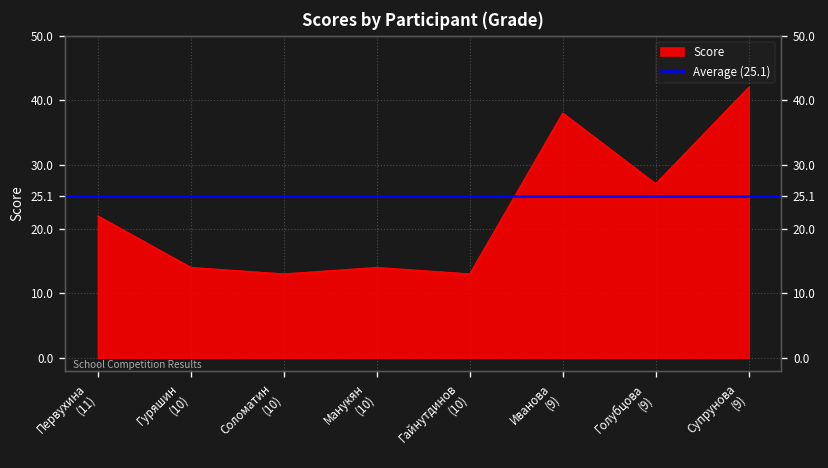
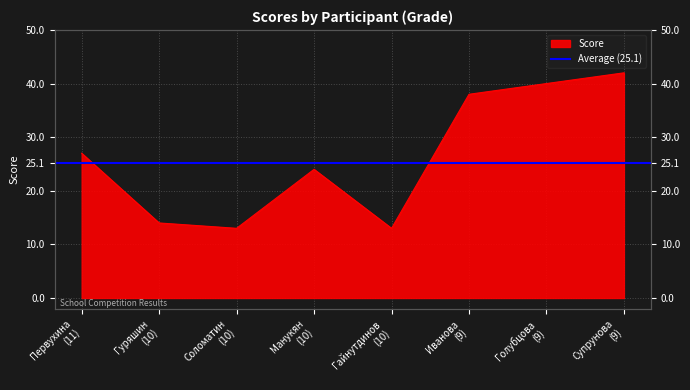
Первухина (11): 22 -> 27
Манукян (10): 14 -> 24
Голубцова (9): 27 -> 40
